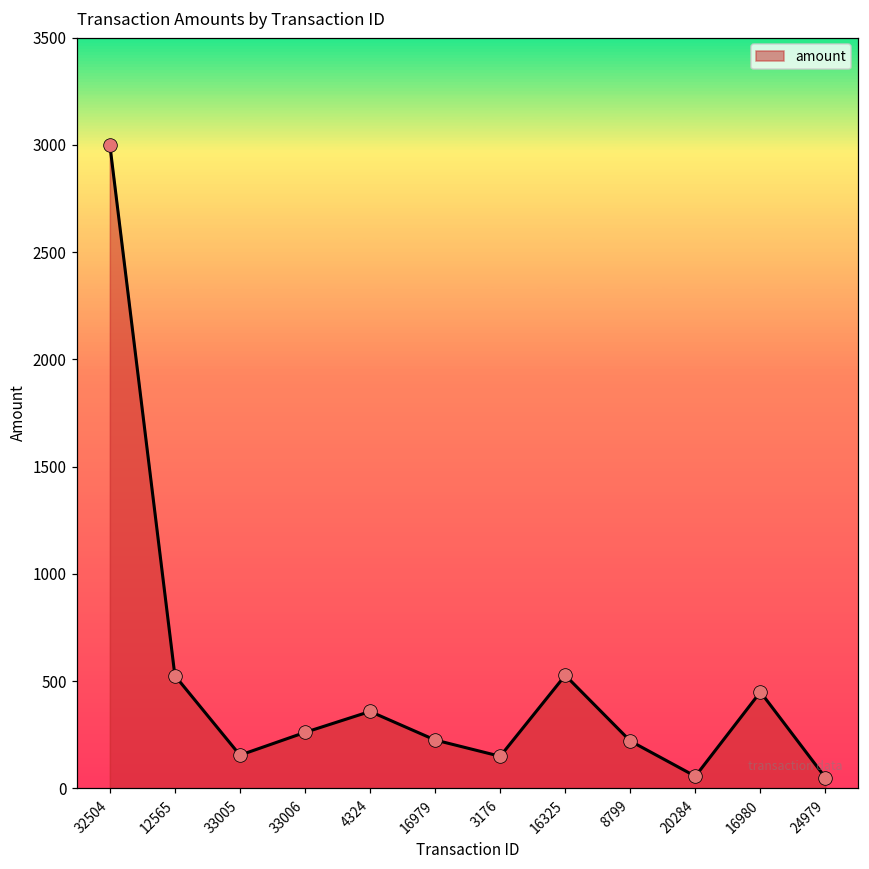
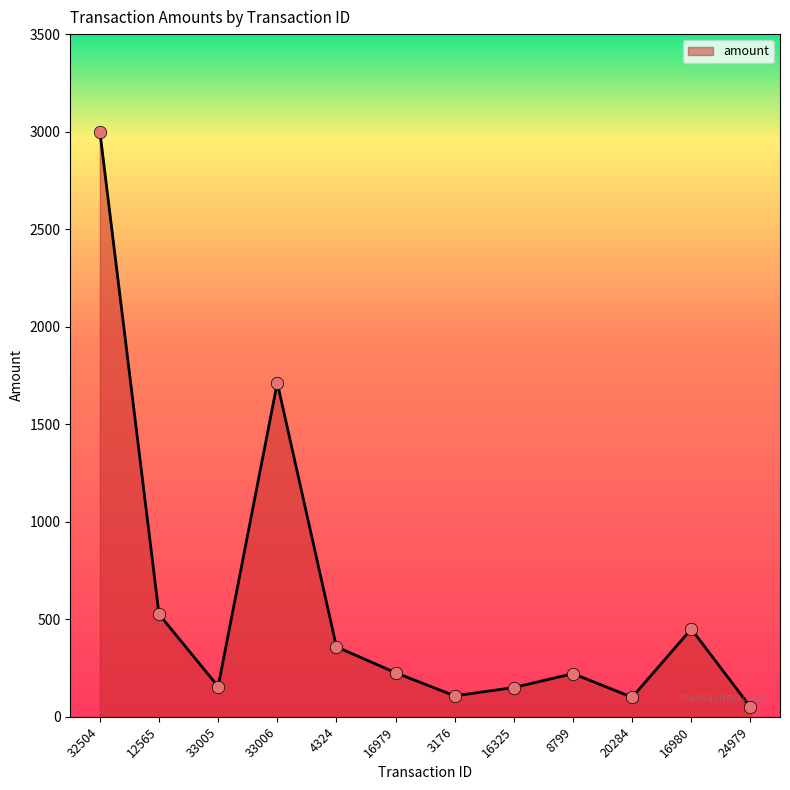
33006: 260 -> 1710
3176: 150 -> 110
16325: 530 -> 150
20284: 60 -> 100
